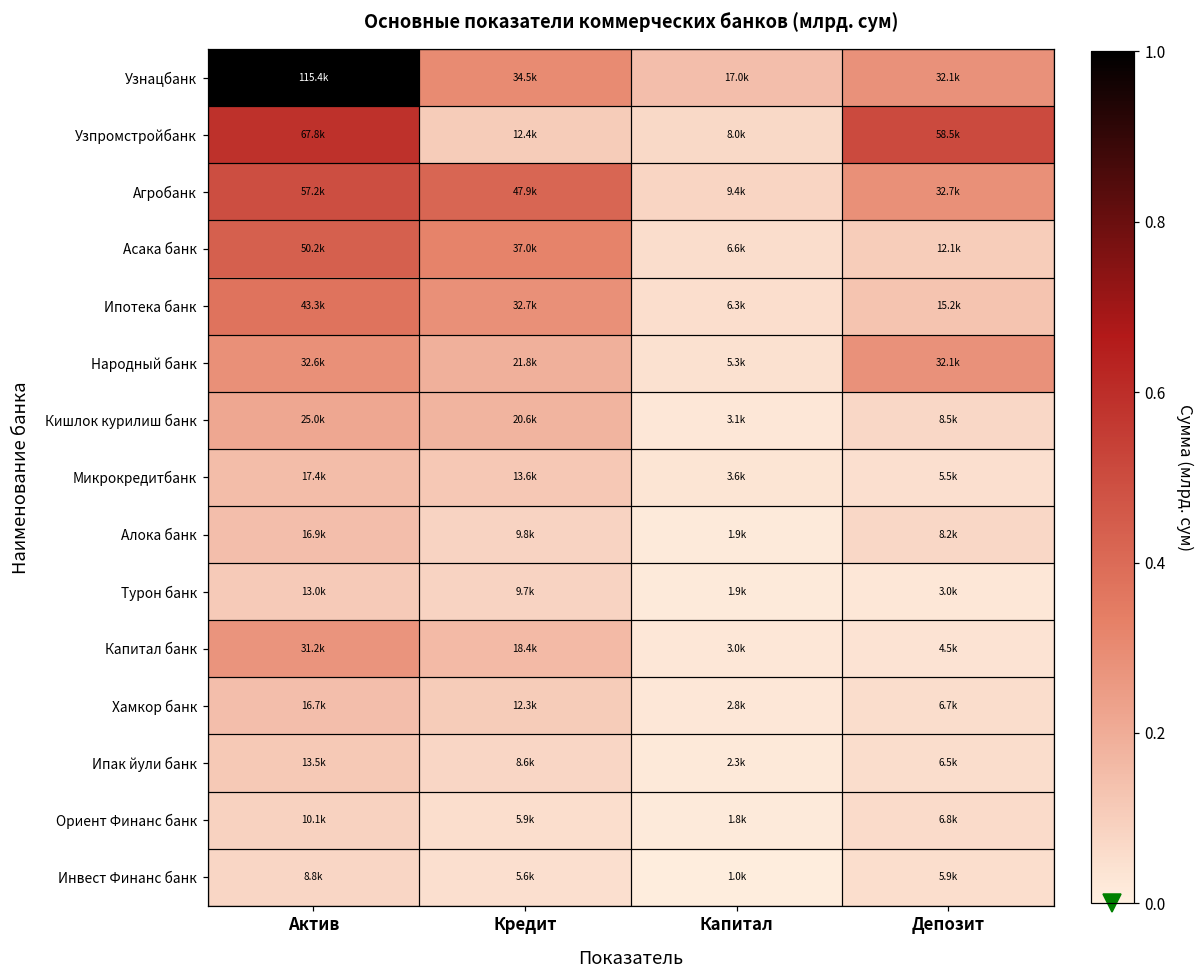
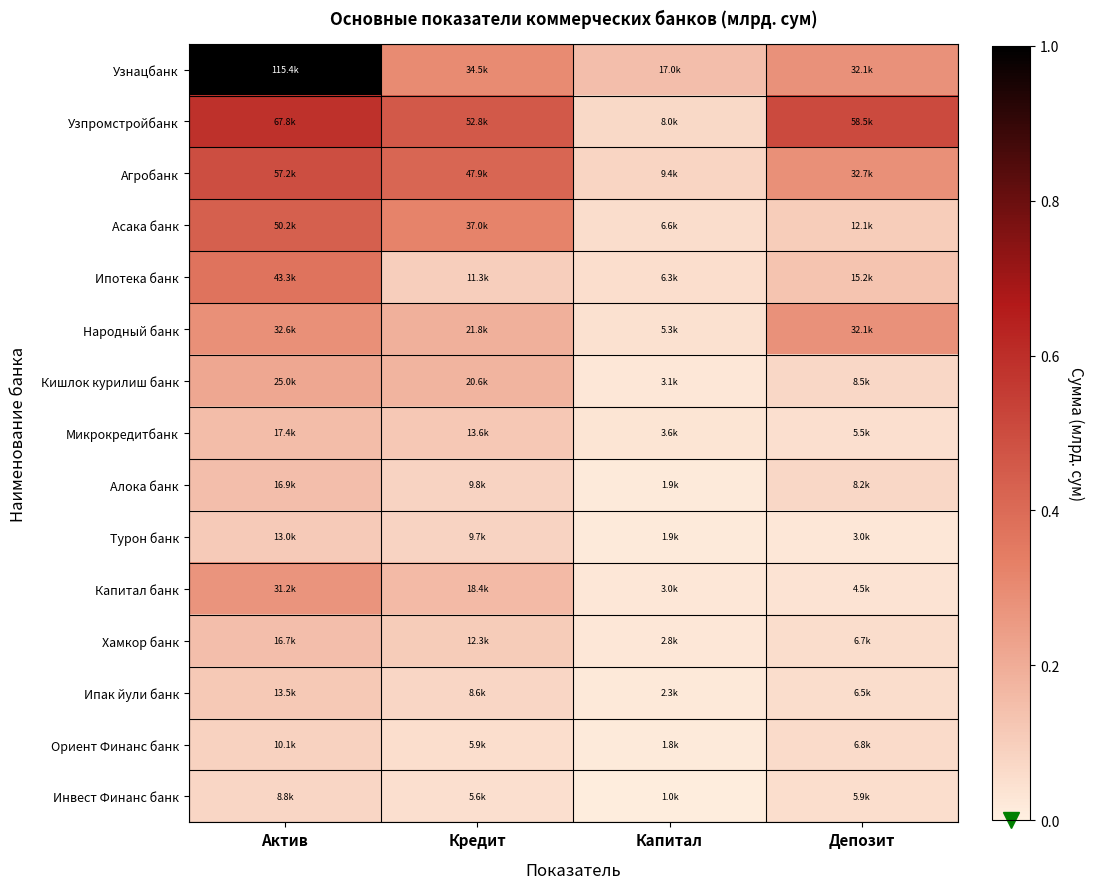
Узпромстройбанк, Кредит: 12.4k -> 52.8k
Ипотека банк, Кредит: 32.7k -> 11.3k
